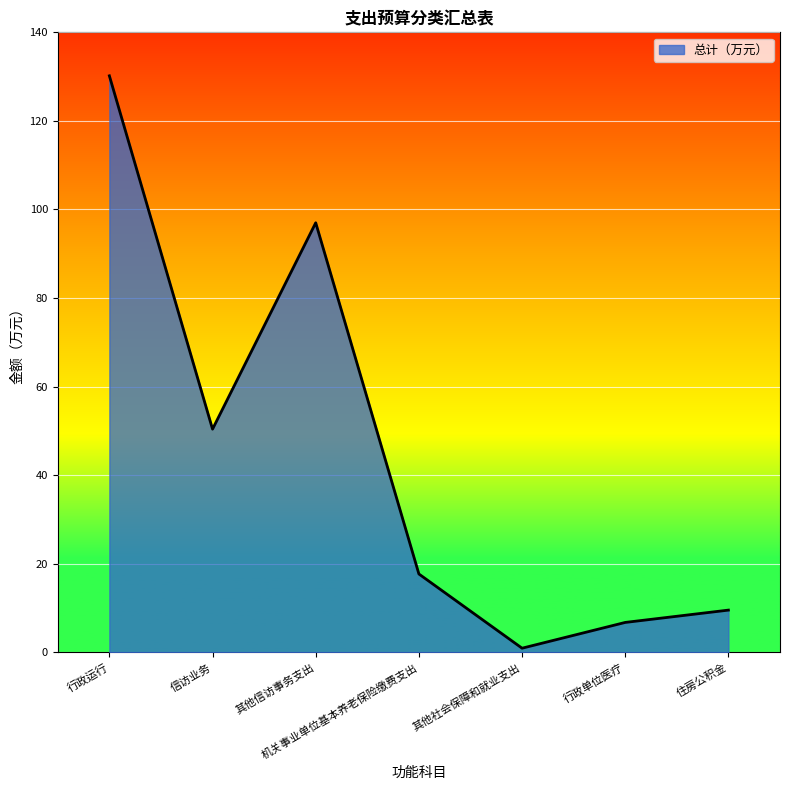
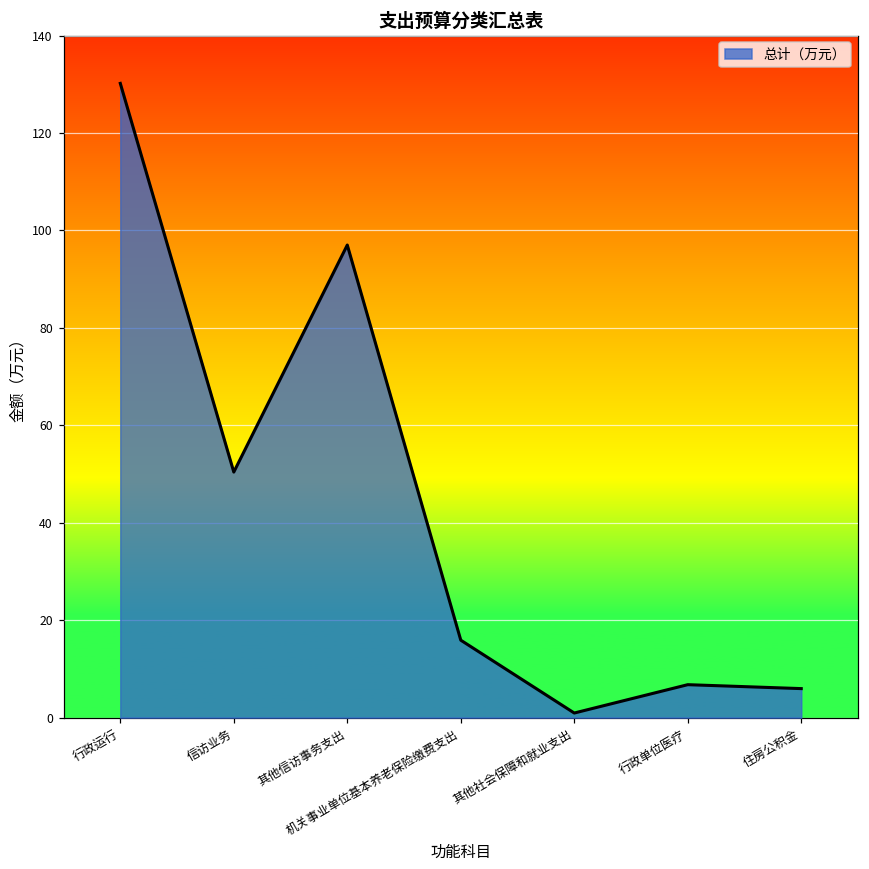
机关事业单位基本养老保险缴费支出: 18 -> 16
住房公积金: 10 -> 6
